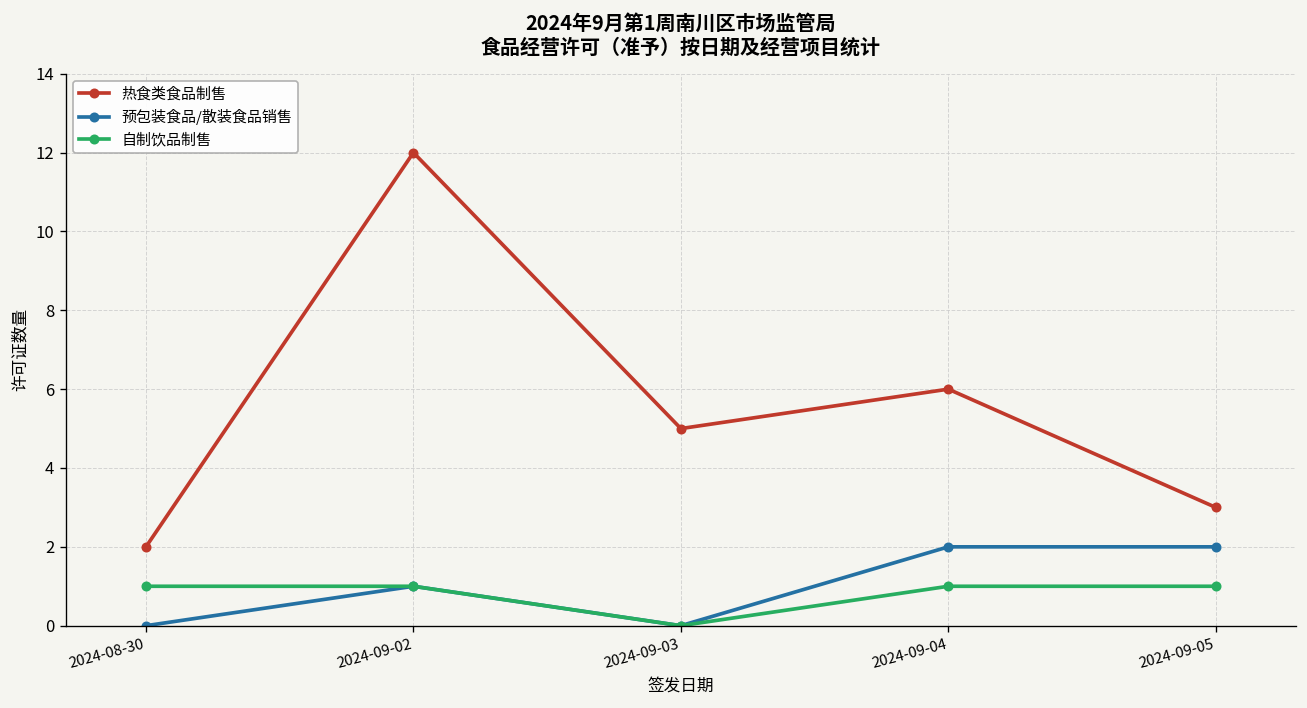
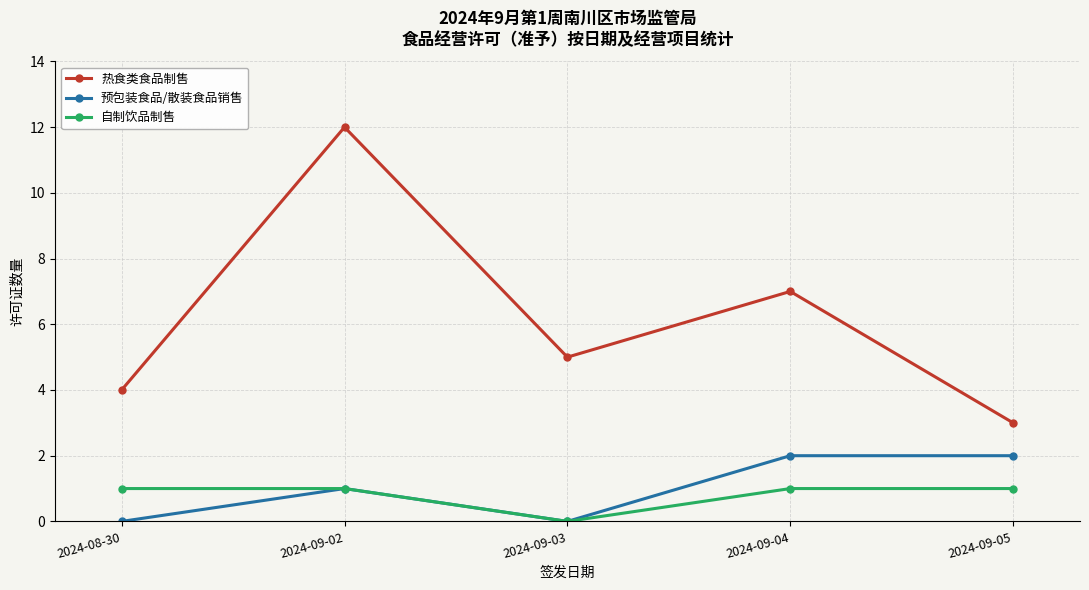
热食类食品制售, 2024-08-30: 2 -> 4
热食类食品制售, 2024-09-04: 6 -> 7
